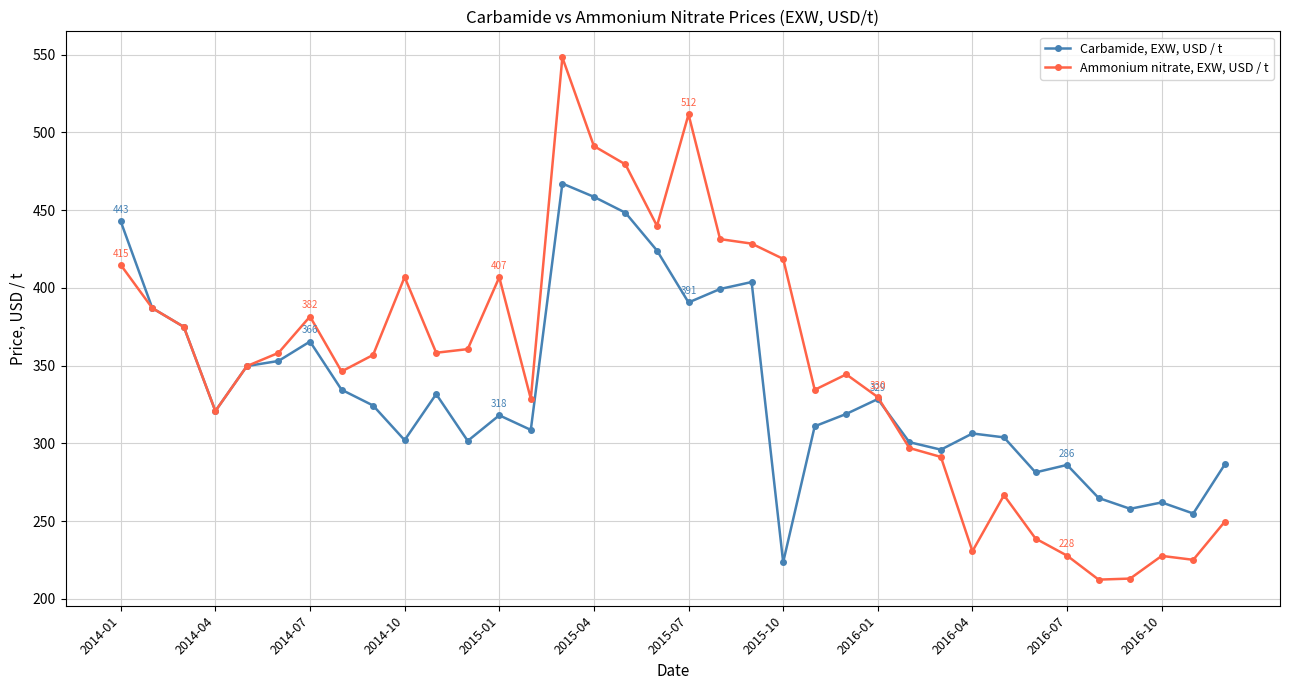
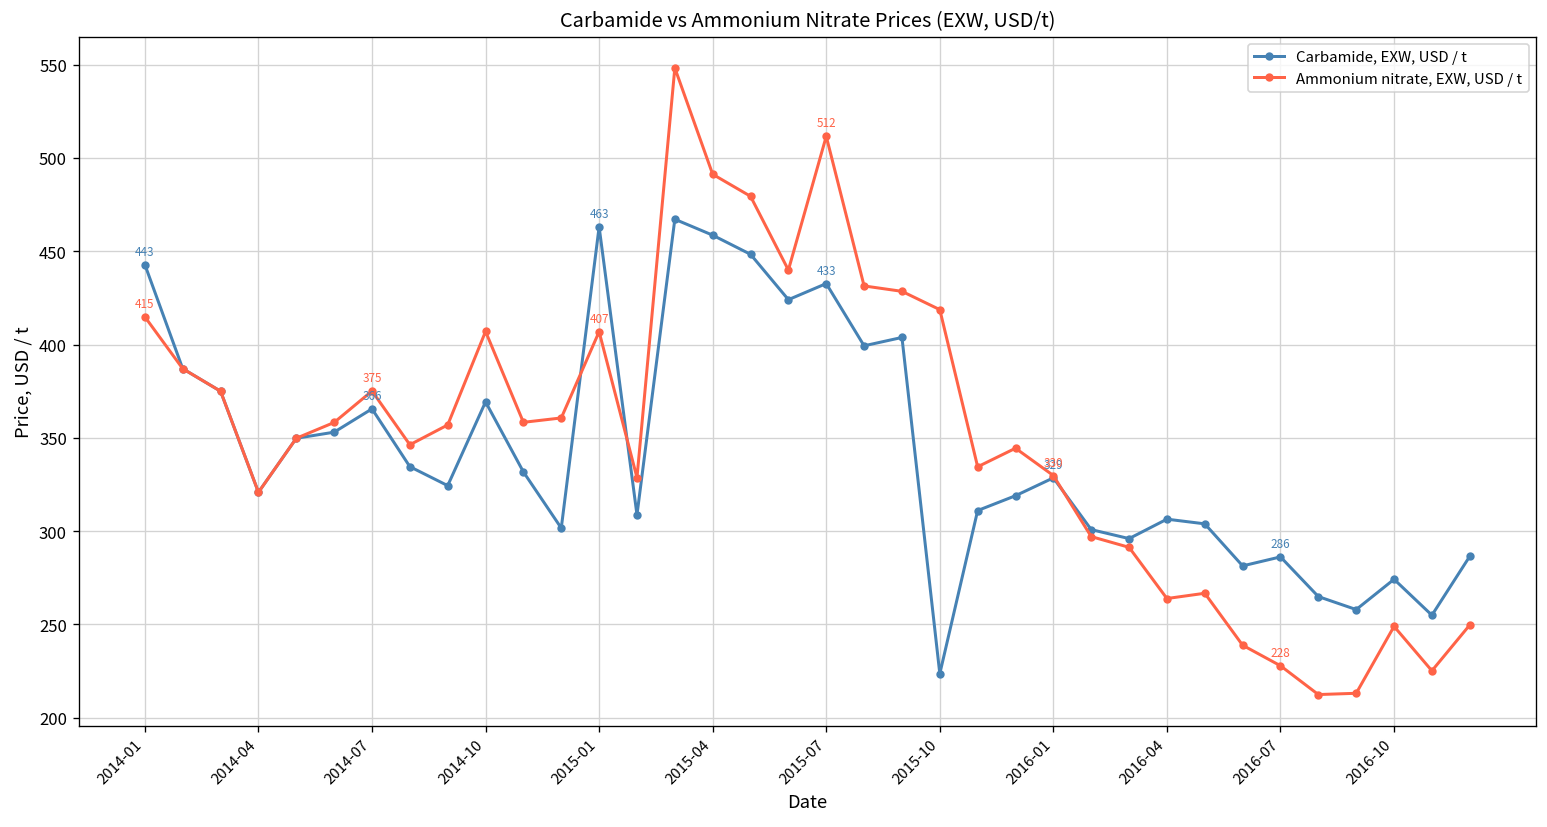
Ammonium nitrate, EXW, USD / t, 2014-07: 382 -> 375
Carbamide, EXW, USD / t, 2014-10: 302 -> 369
Carbamide, EXW, USD / t, 2015-01: 318 -> 463
Carbamide, EXW, USD / t, 2015-07: 391 -> 433
Ammonium nitrate, EXW, USD / t, 2016-04: 231 -> 264
Carbamide, EXW, USD / t, 2016-10: 262 -> 274
Ammonium nitrate, EXW, USD / t, 2016-10: 228 -> 249
